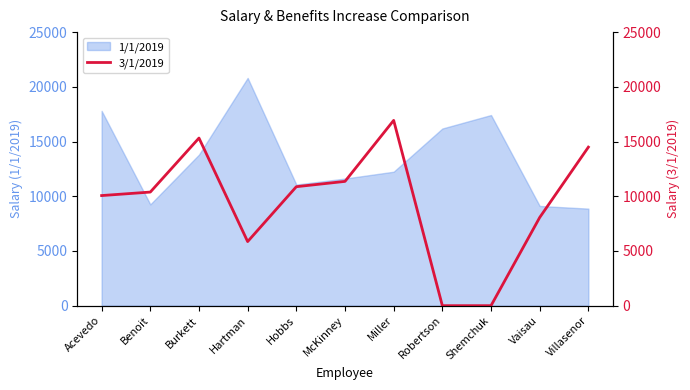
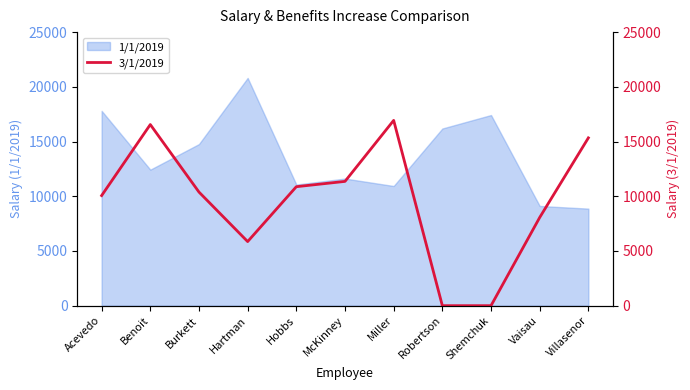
1/1/2019, Benoit: 9300 -> 12400
1/1/2019, Burkett: 13800 -> 14800
1/1/2019, Miller: 12200 -> 10900
3/1/2019, Benoit: 10400 -> 16600
3/1/2019, Burkett: 15300 -> 10400
3/1/2019, Villasenor: 14500 -> 15300
